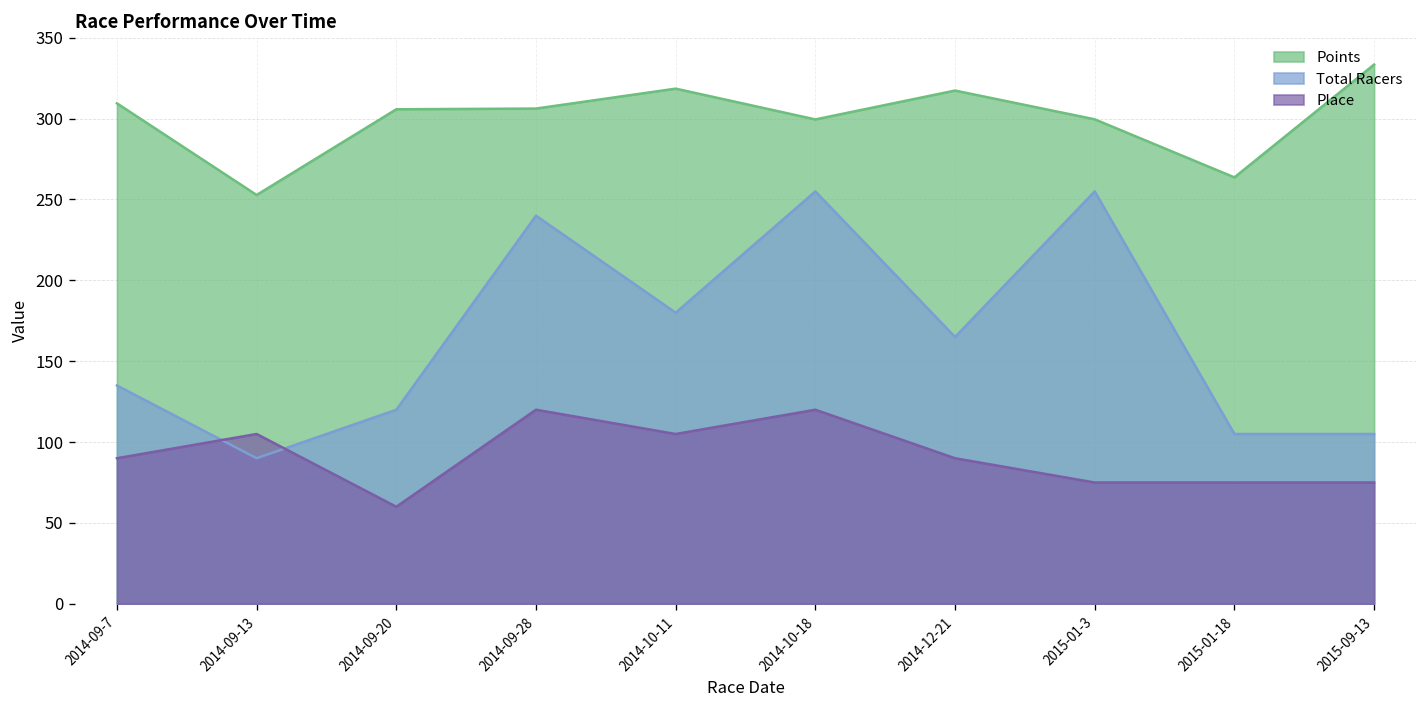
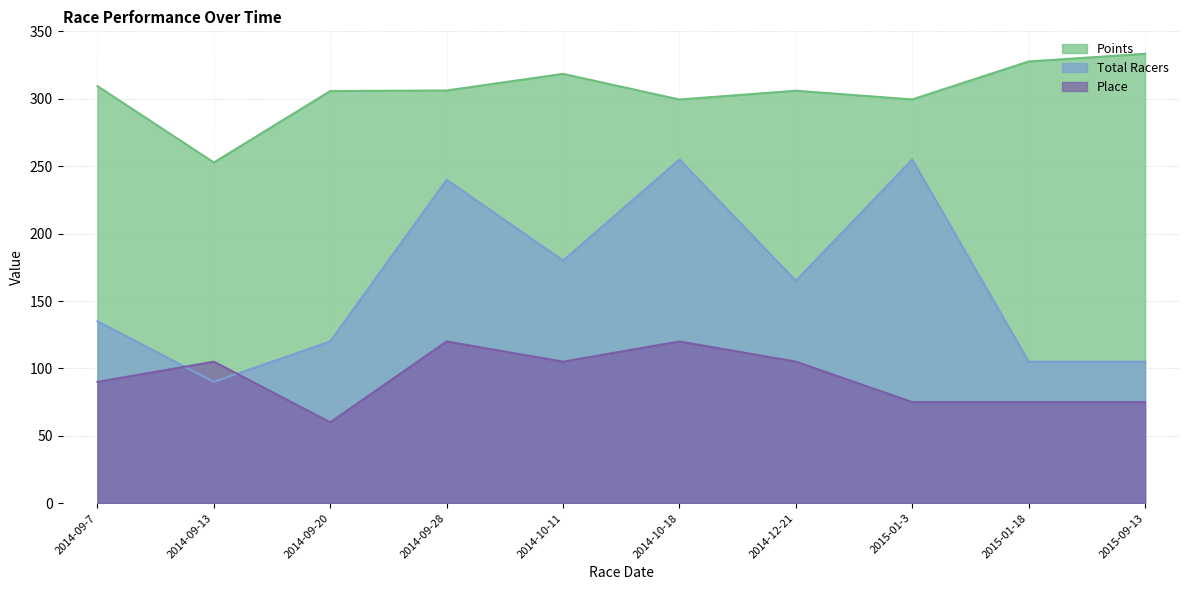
Points, 2014-12-21: 317 -> 306
Place, 2014-12-21: 90 -> 105
Points, 2015-01-18: 264 -> 328
